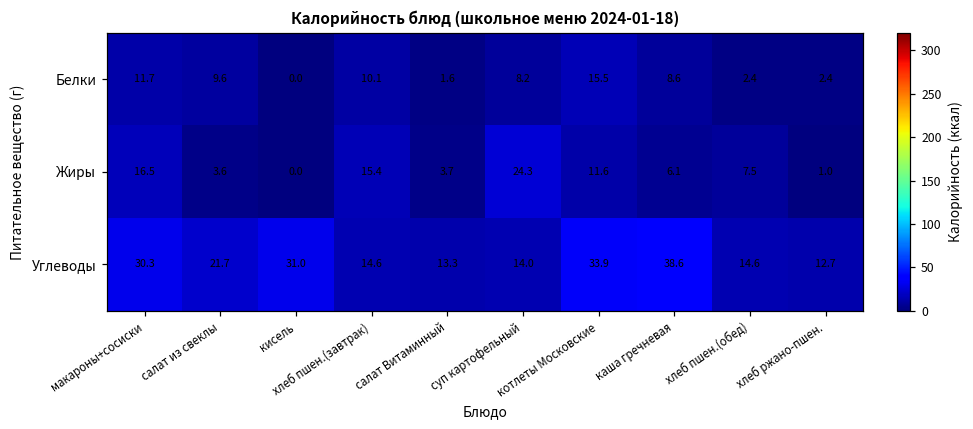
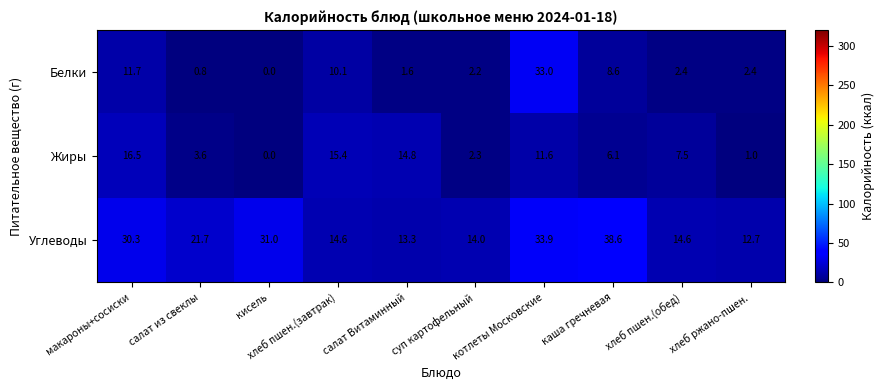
Белки, салат из свеклы: 9.6 -> 0.8
Белки, суп картофельный: 8.2 -> 2.2
Белки, котлеты Московские: 15.5 -> 33.0
Жиры, салат Витаминный: 3.7 -> 14.8
Жиры, суп картофельный: 24.3 -> 2.3
